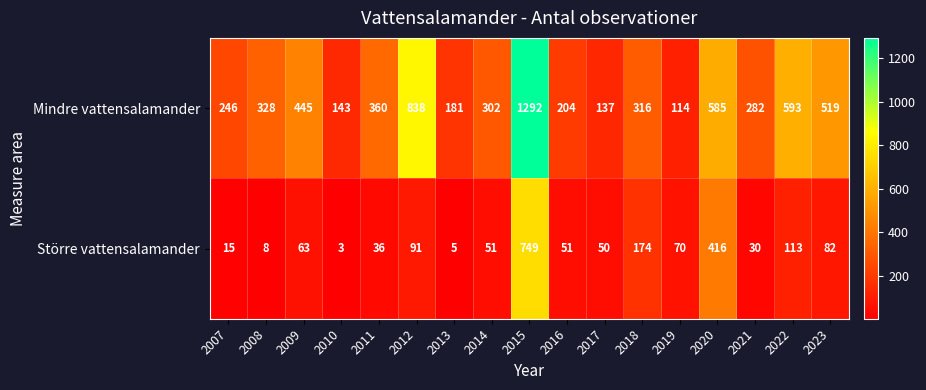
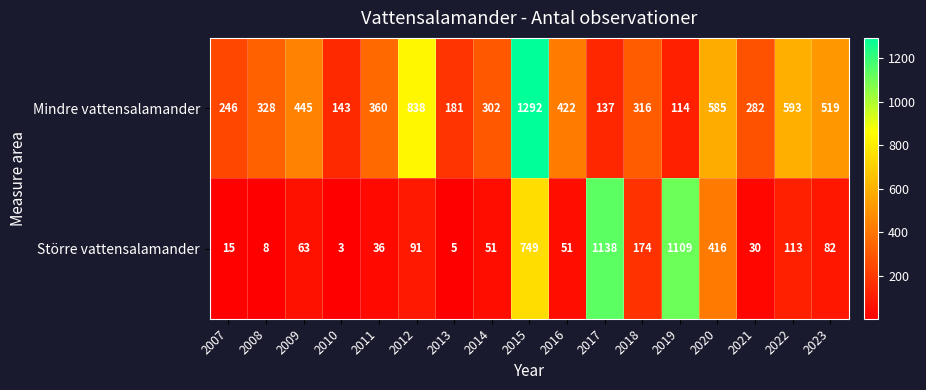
Mindre vattensalamander, 2016: 204 -> 422
Större vattensalamander, 2017: 50 -> 1138
Större vattensalamander, 2019: 70 -> 1109
